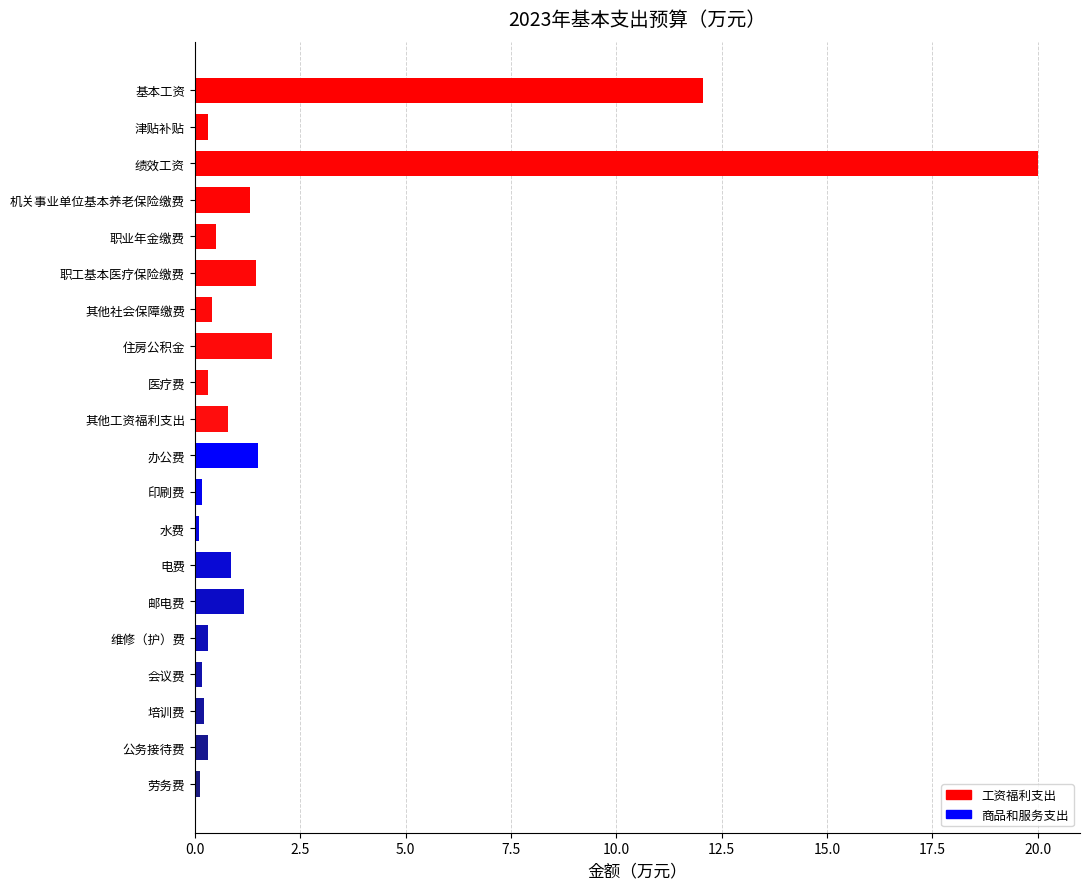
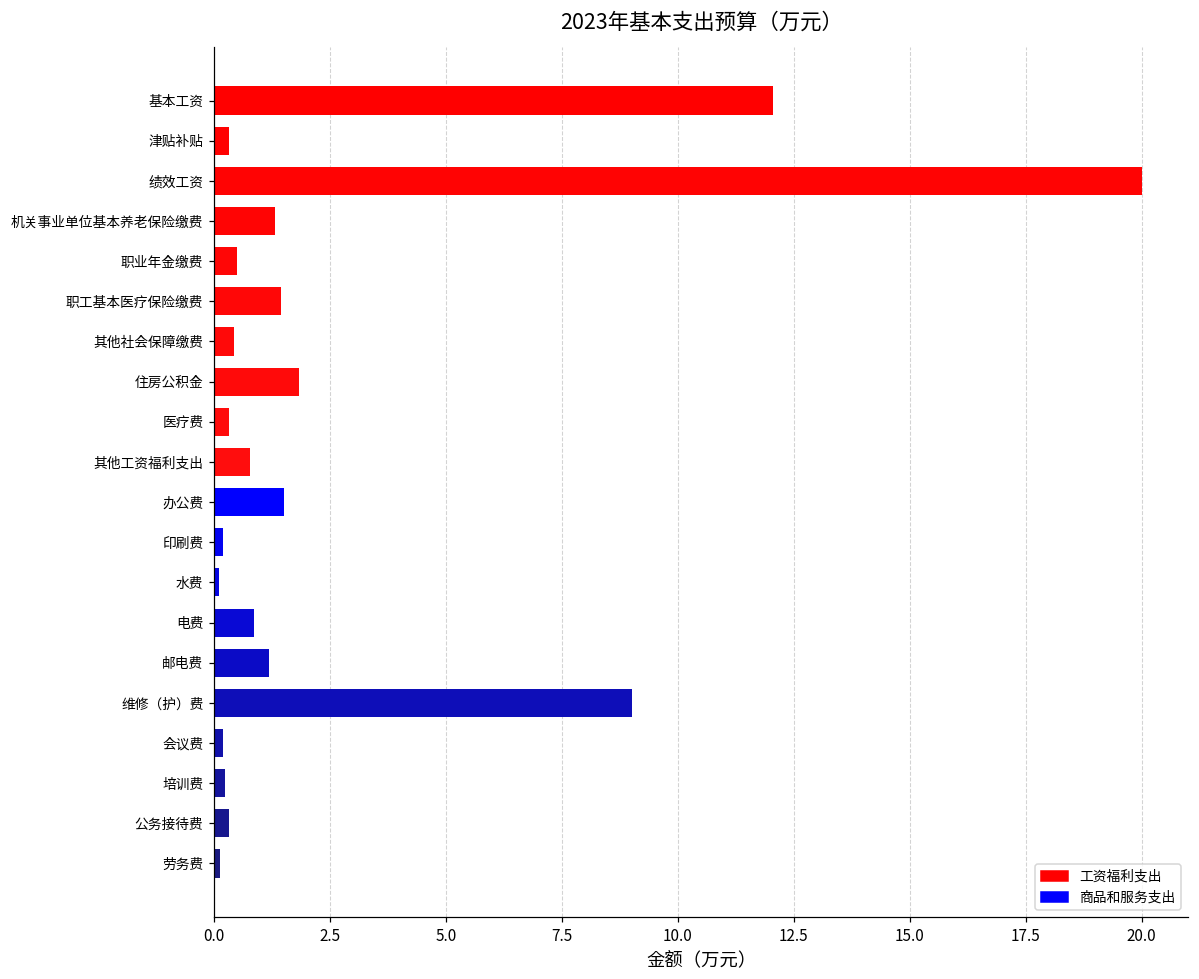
维修（护）费: 0.3 -> 9.0
